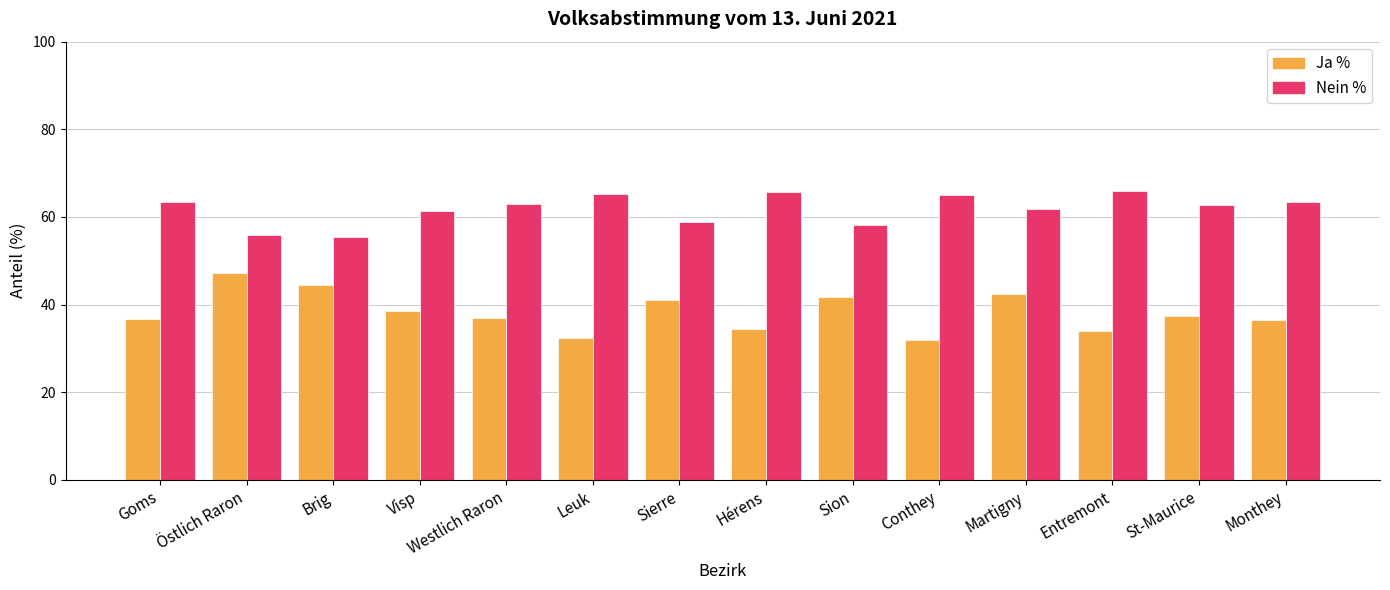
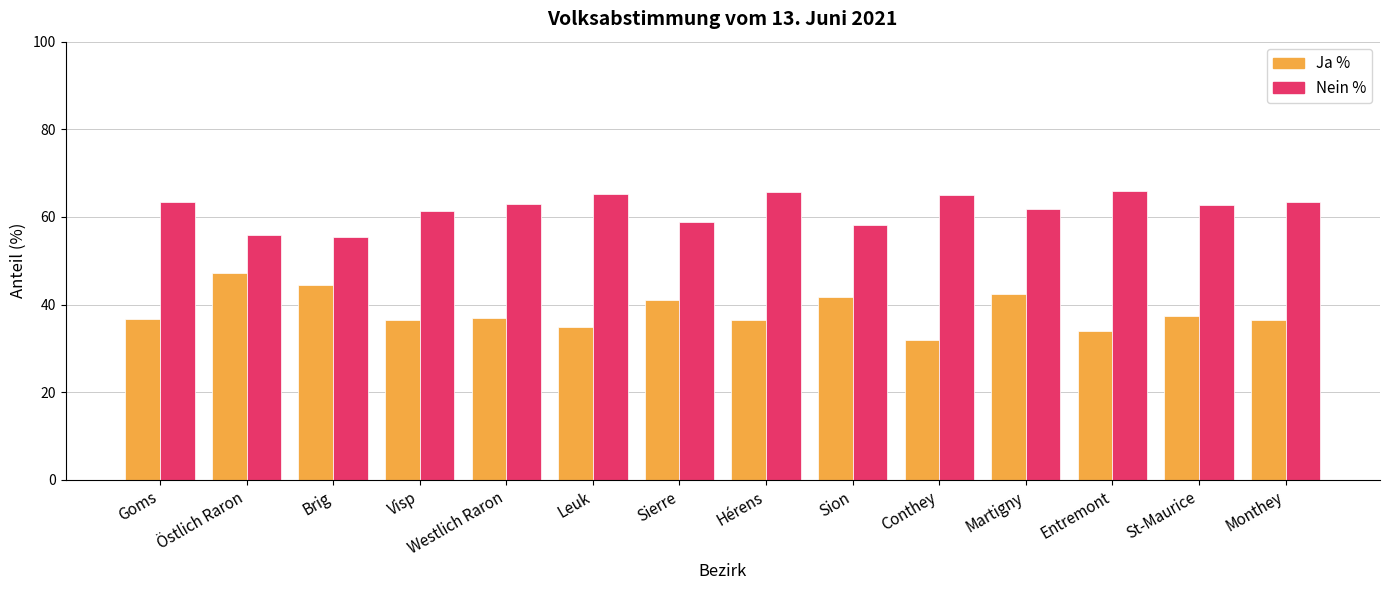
Ja %, Visp: 39 -> 36
Ja %, Leuk: 32 -> 35
Ja %, Hérens: 34 -> 36
